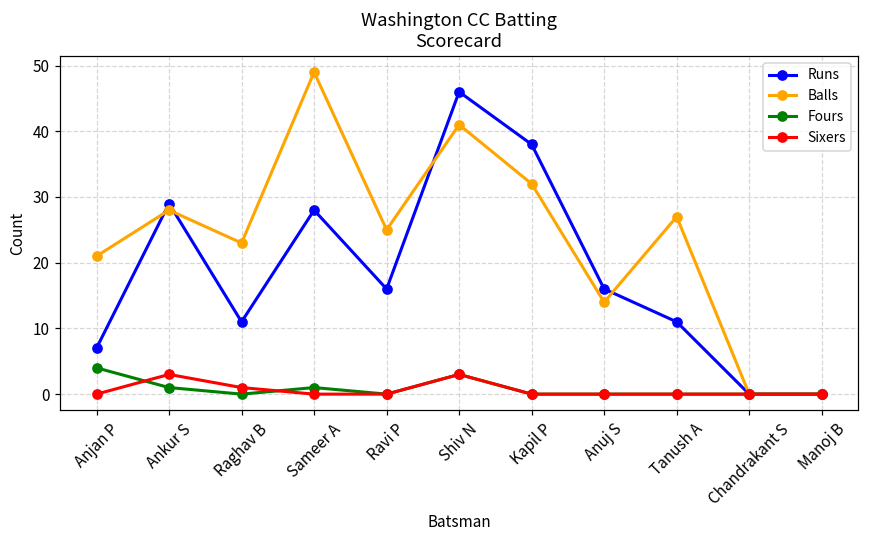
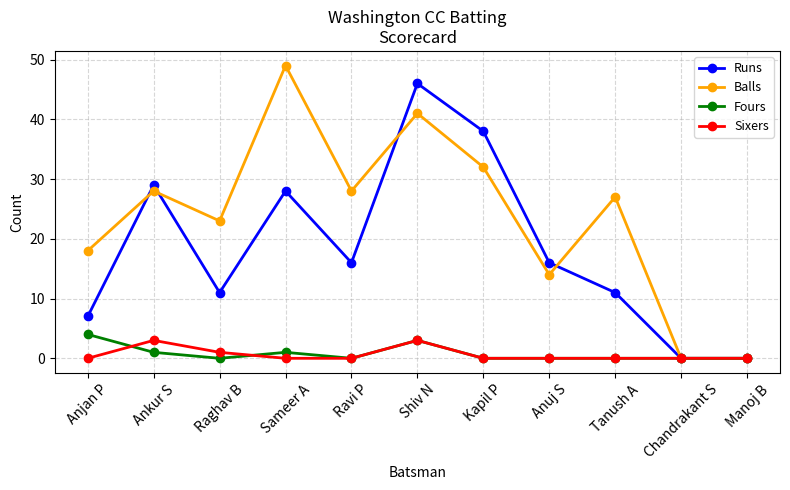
Balls, Anjan P: 21 -> 18
Balls, Ravi P: 25 -> 28
